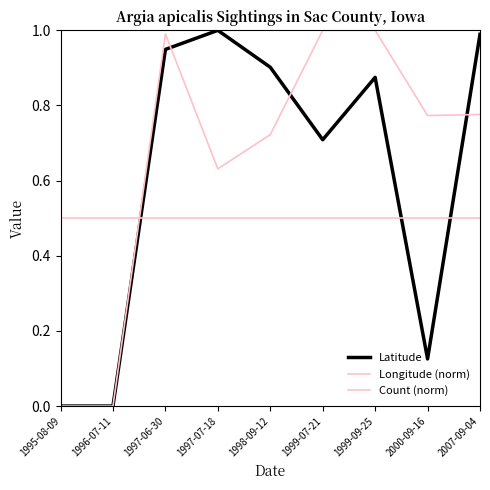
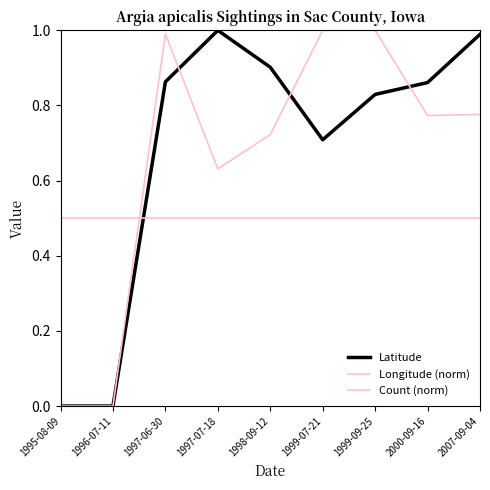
Latitude, 1997-06-30: 0.95 -> 0.86
Latitude, 1999-09-25: 0.87 -> 0.83
Latitude, 2000-09-16: 0.13 -> 0.86
